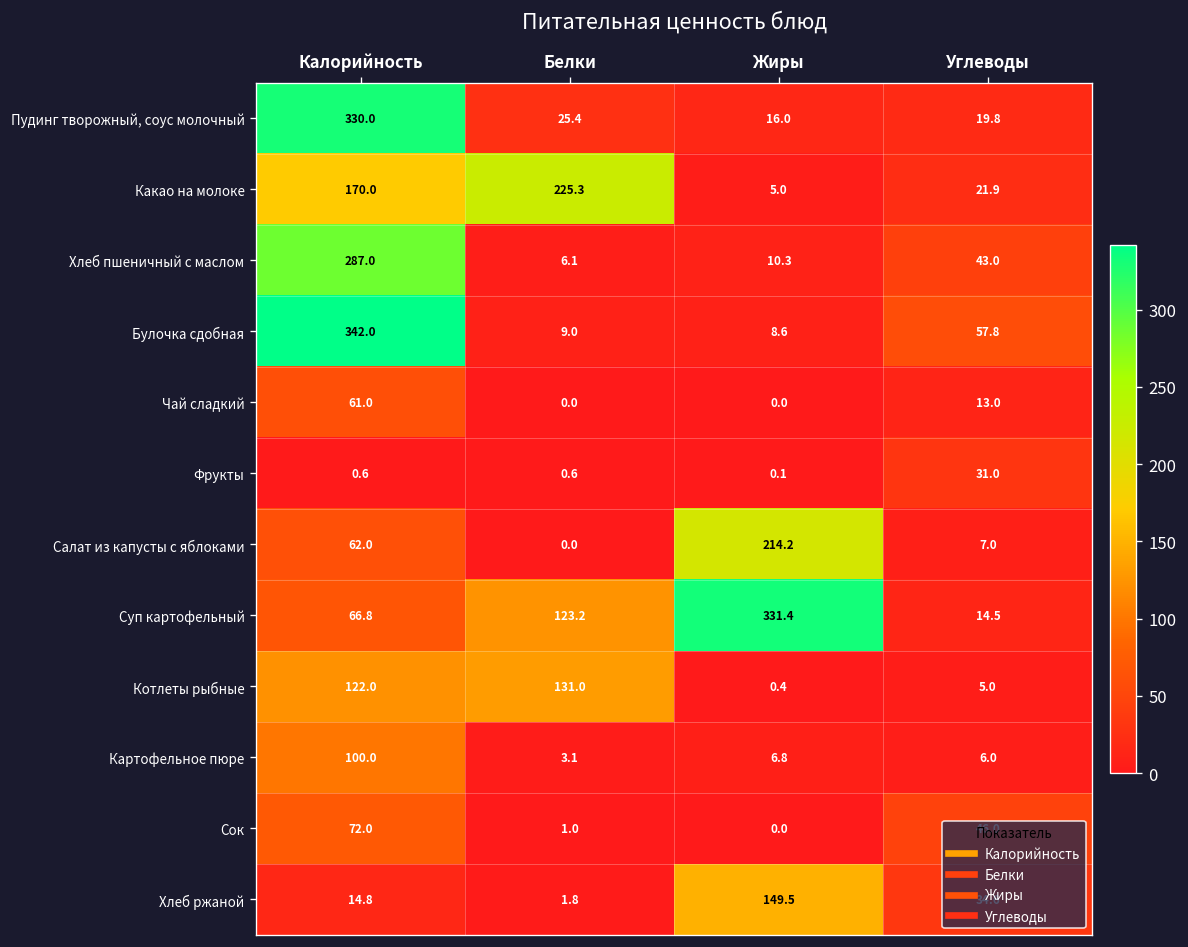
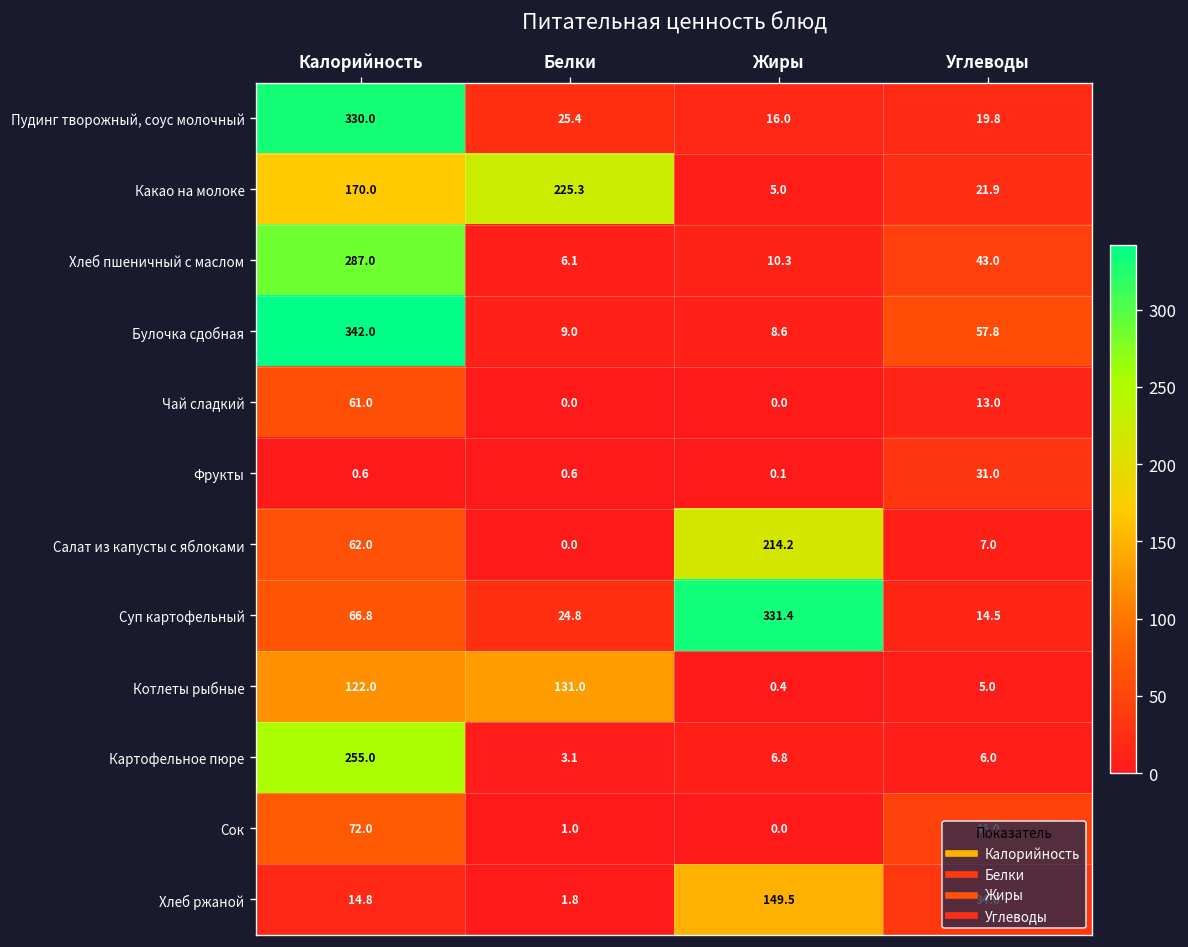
Суп картофельный, Белки: 123.2 -> 24.8
Картофельное пюре, Калорийность: 100.0 -> 255.0
